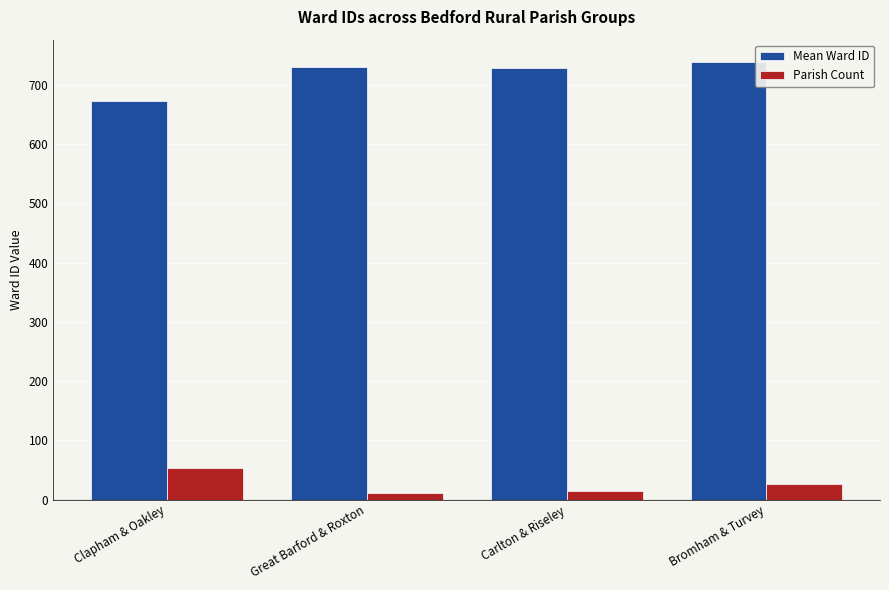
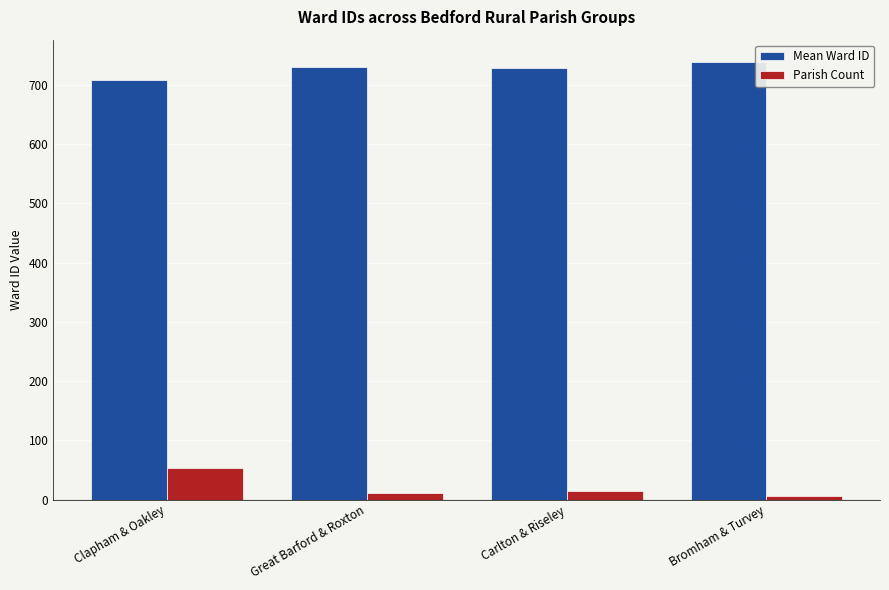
Mean Ward ID, Clapham & Oakley: 670 -> 710
Parish Count, Bromham & Turvey: 30 -> 10
